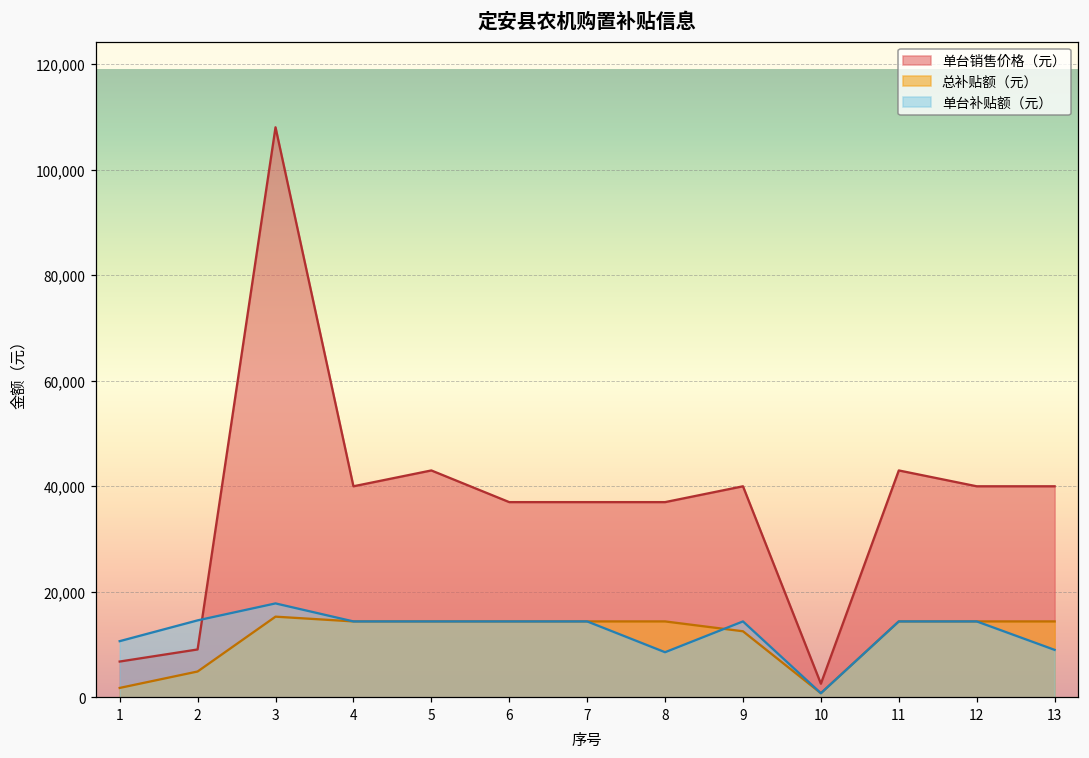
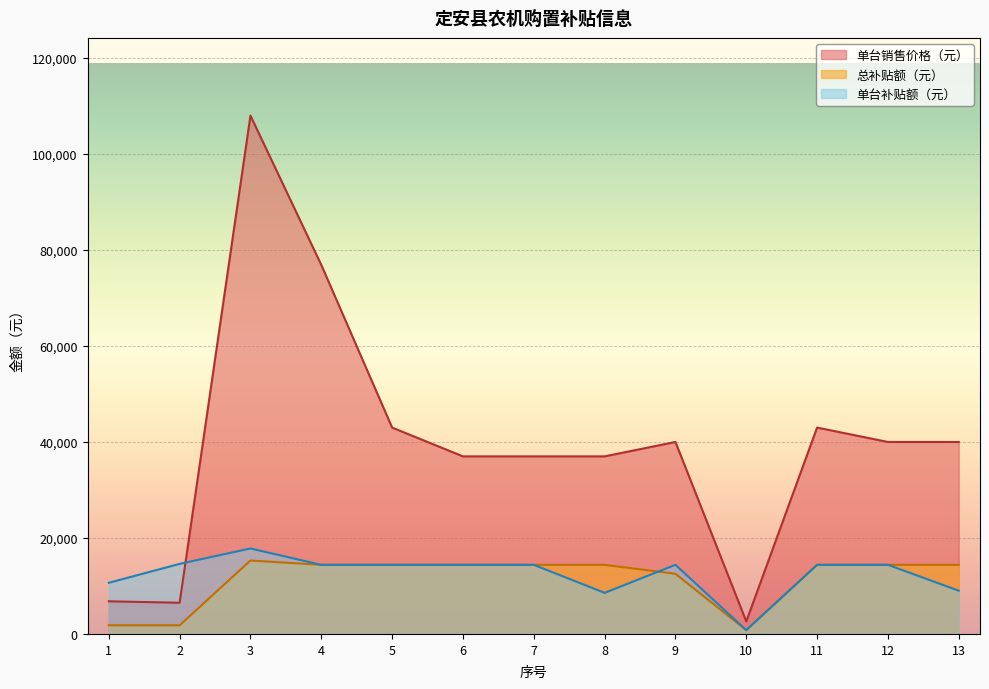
单台销售价格（元）, 2: 9,000 -> 7,000
总补贴额（元）, 2: 5,000 -> 2,000
单台销售价格（元）, 4: 40,000 -> 77,000
